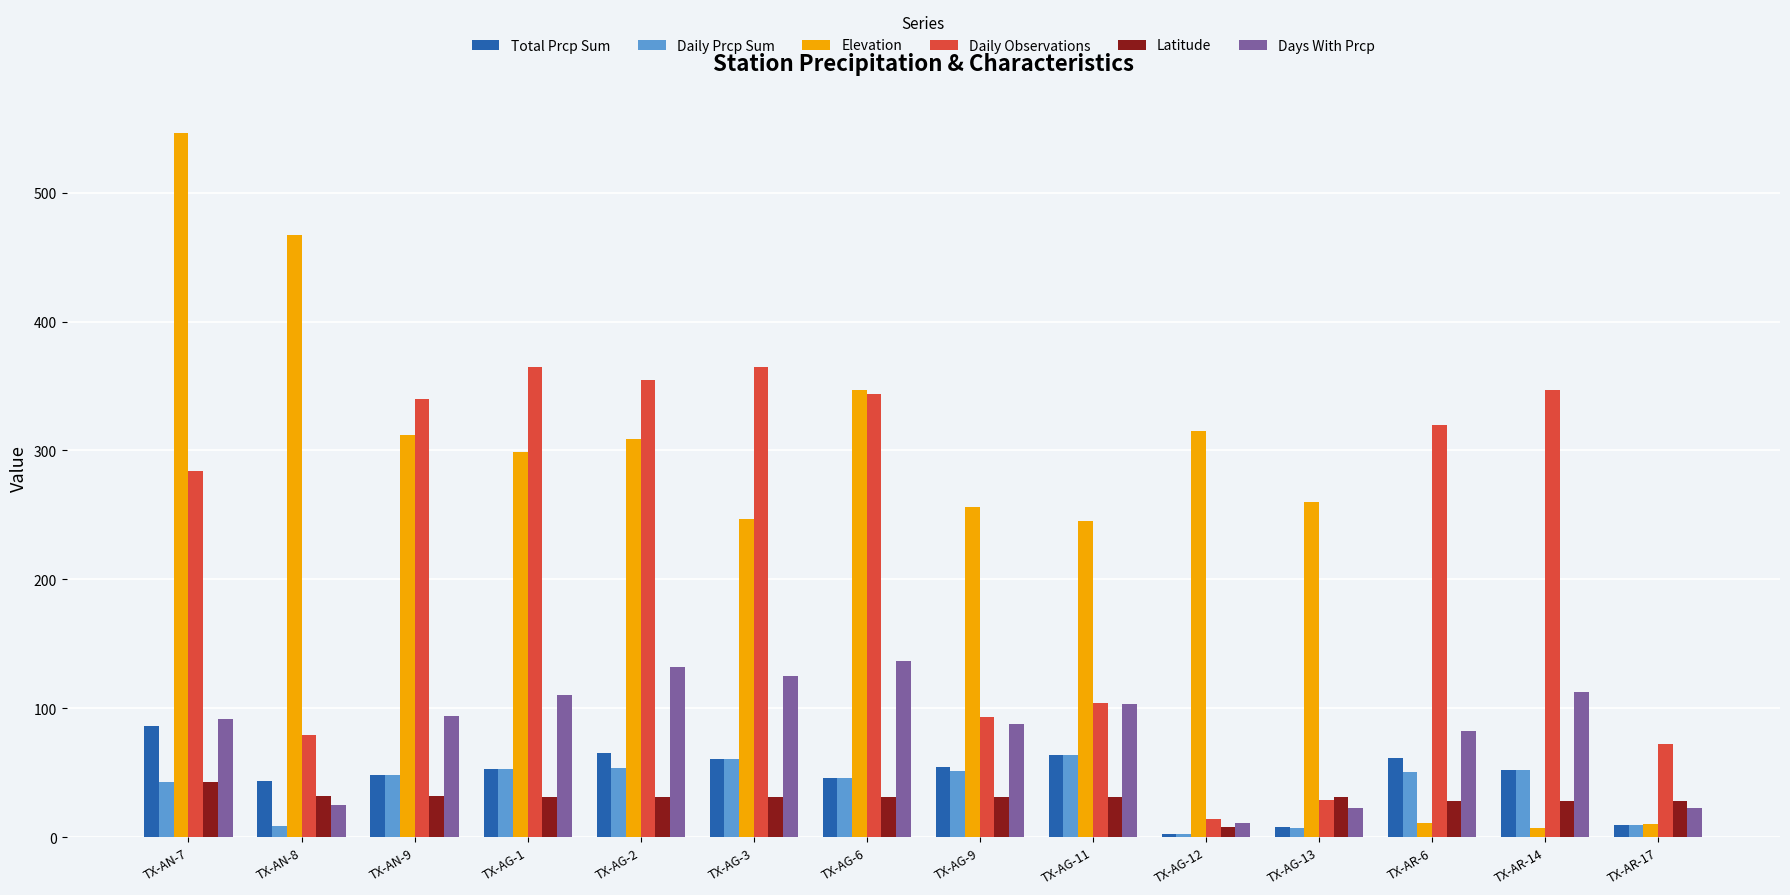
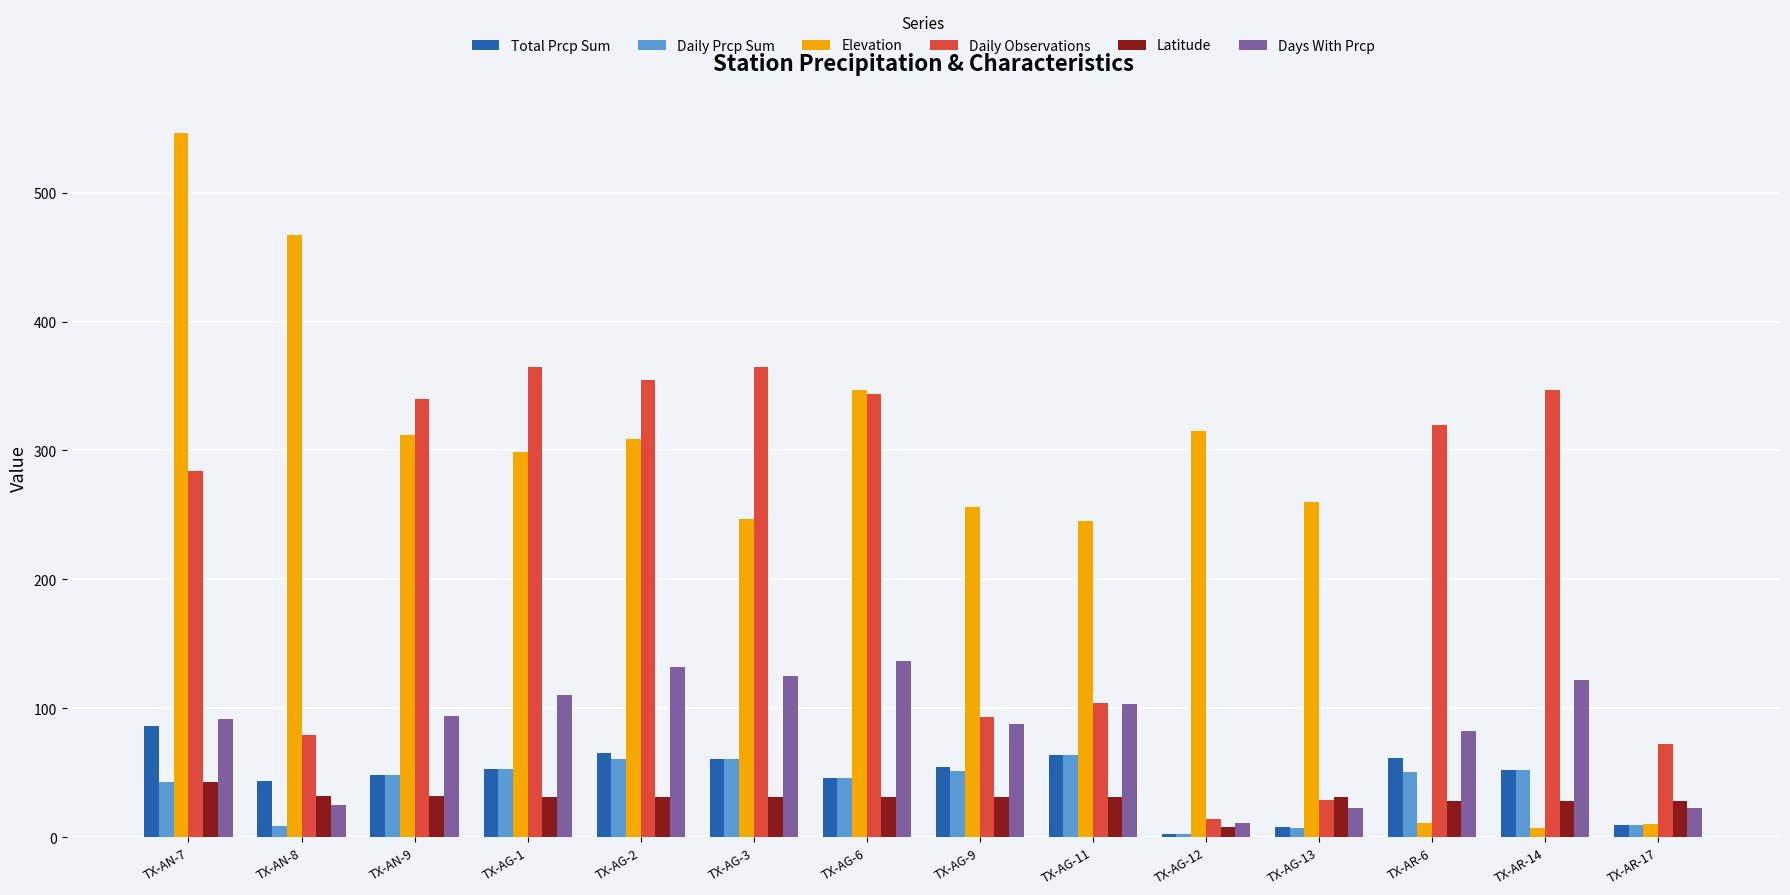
Daily Prcp Sum, TX-AG-2: 54 -> 61
Days With Prcp, TX-AR-14: 113 -> 122
